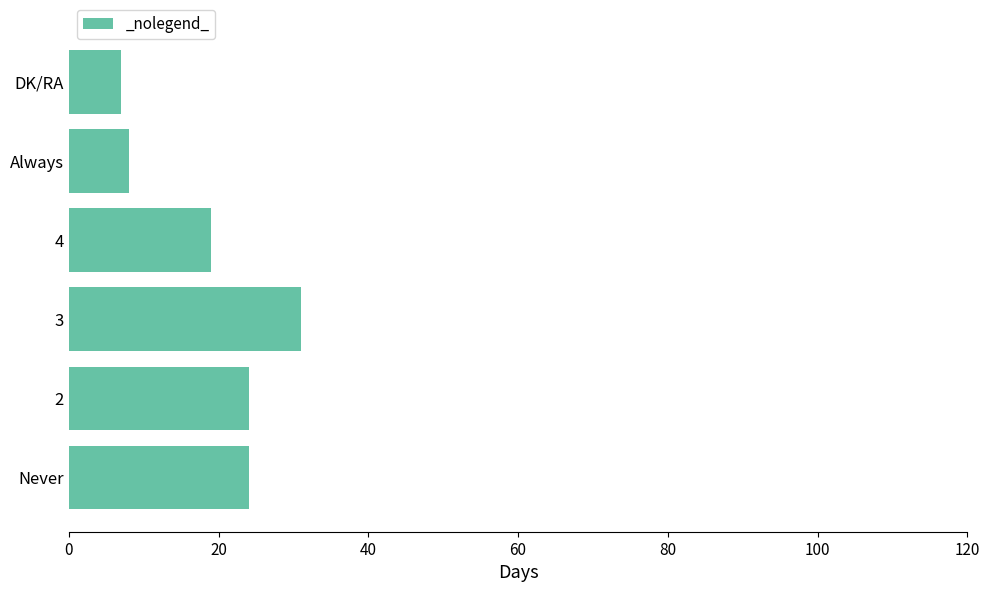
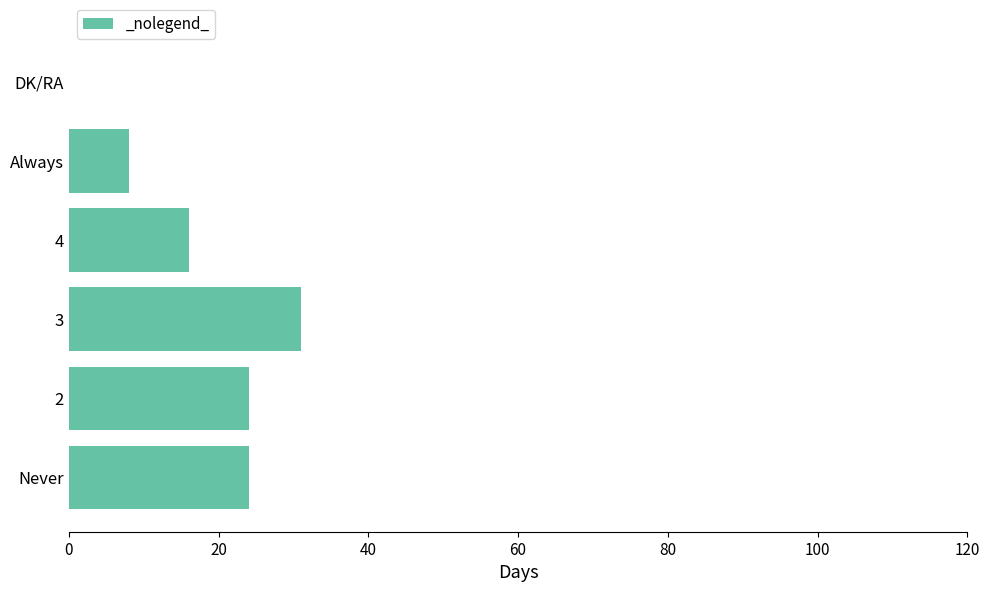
DK/RA: 7 -> 0
4: 19 -> 16
